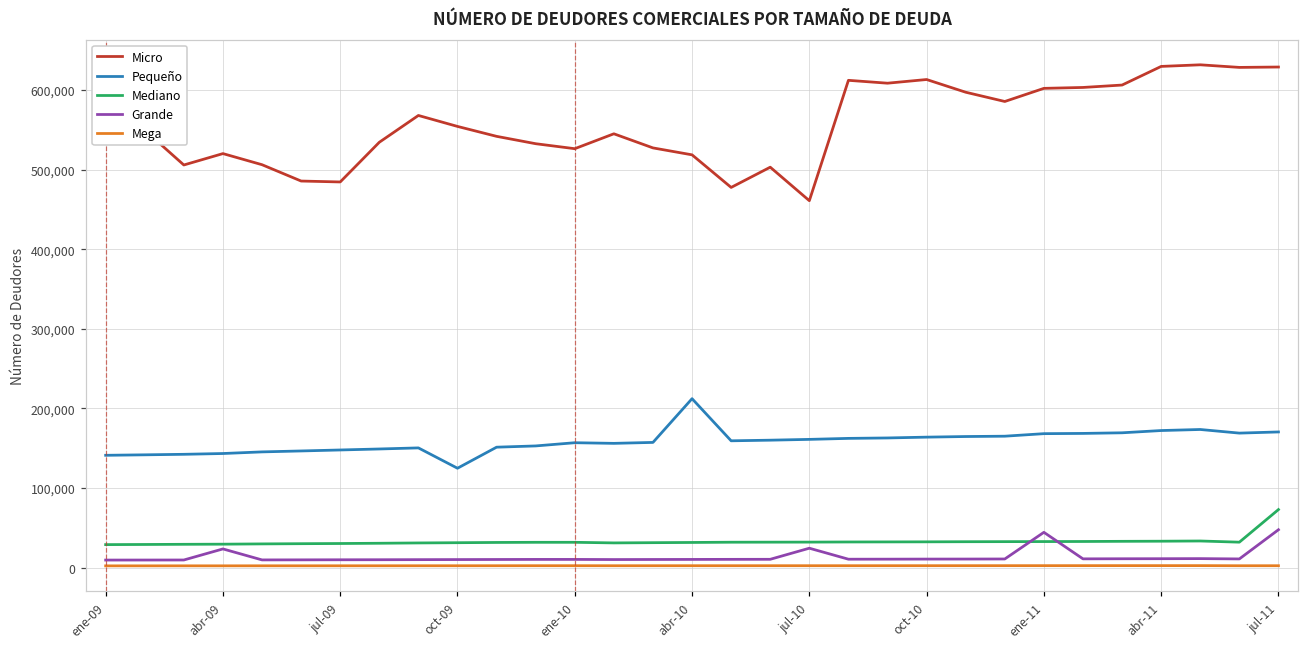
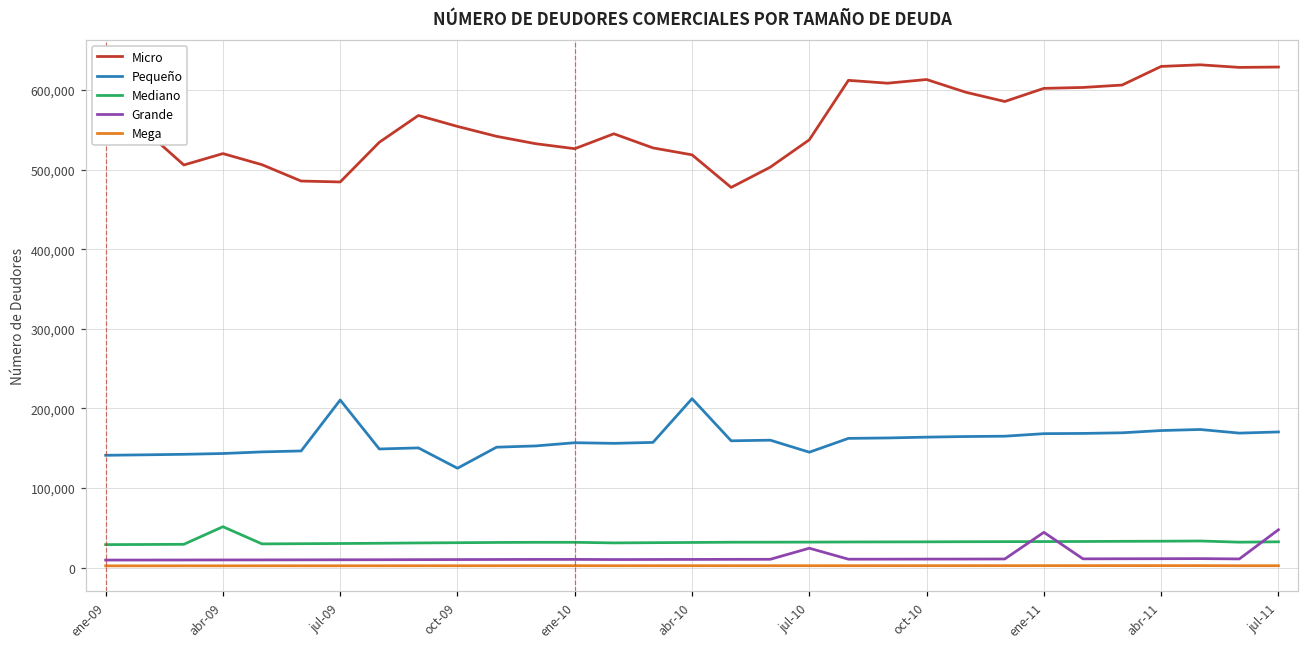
Mediano, abr-09: 30,000 -> 50,000
Grande, abr-09: 20,000 -> 10,000
Pequeño, jul-09: 150,000 -> 210,000
Micro, jul-10: 460,000 -> 540,000
Pequeño, jul-10: 160,000 -> 140,000
Mediano, jul-11: 70,000 -> 30,000
